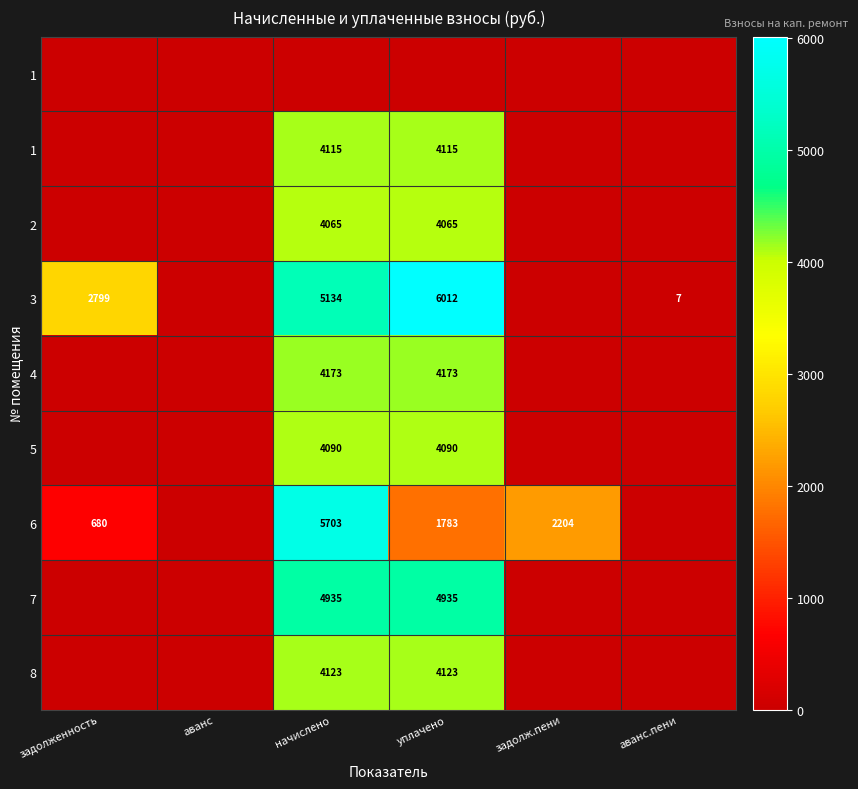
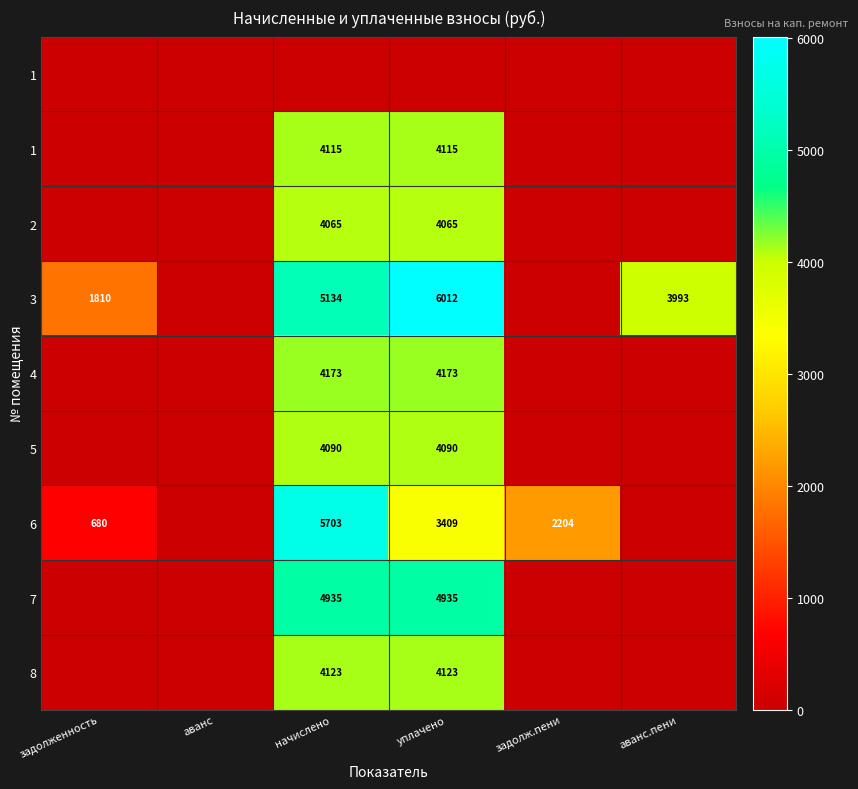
3, задолженность: 2799 -> 1810
3, аванс.пени: 7 -> 3993
6, уплачено: 1783 -> 3409
